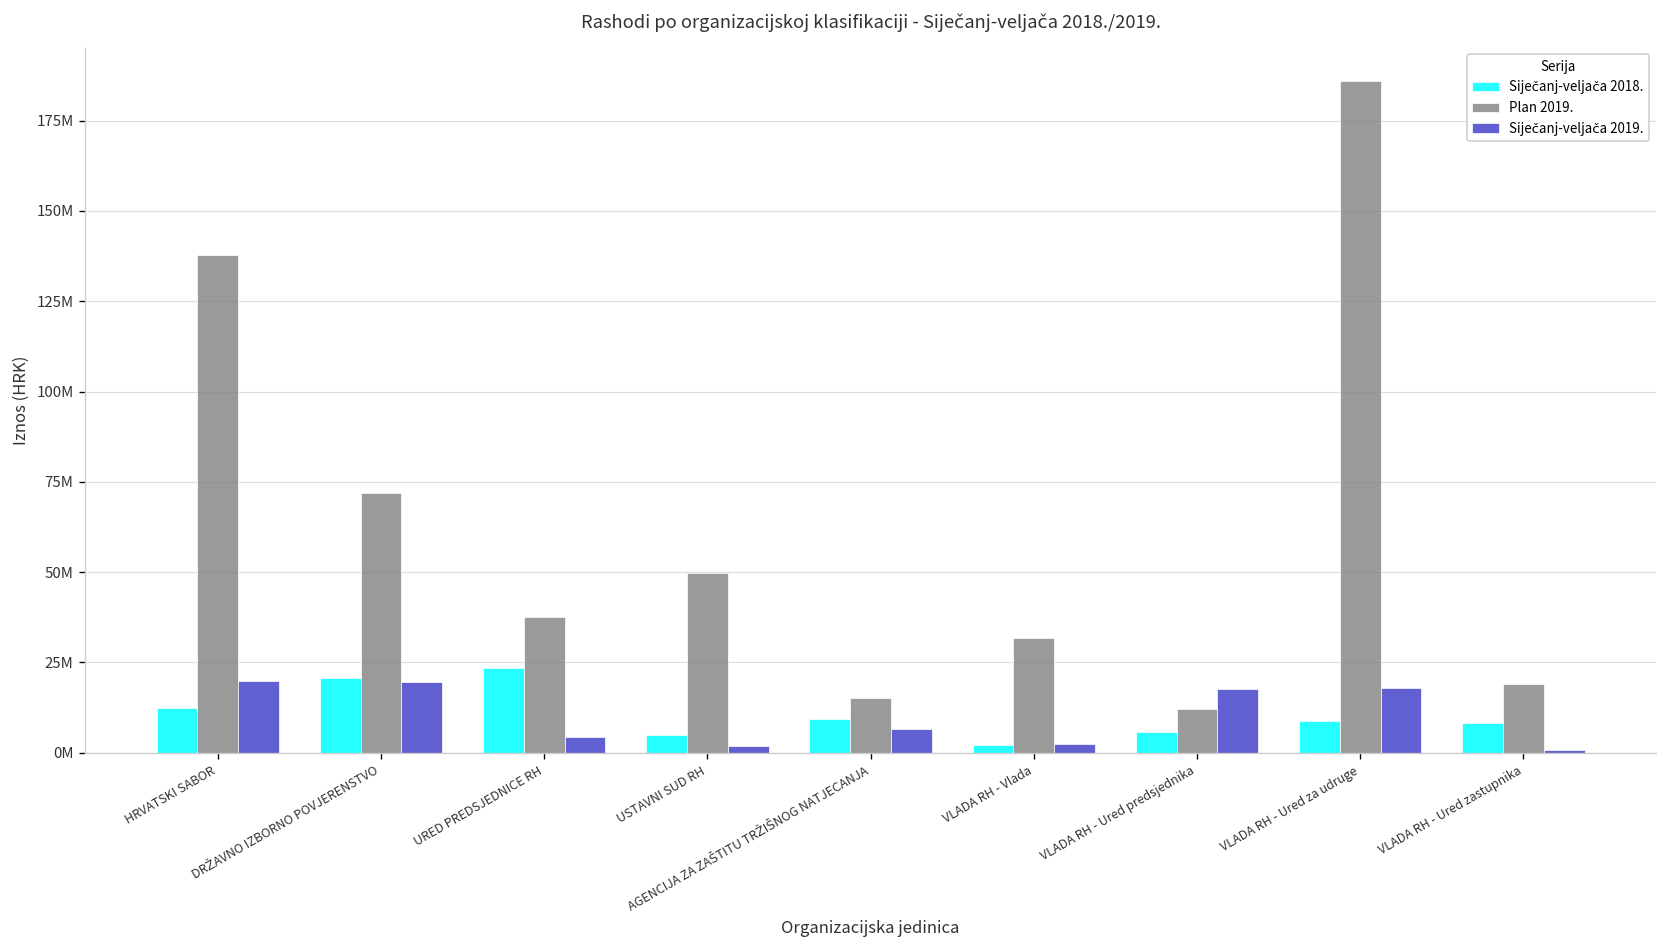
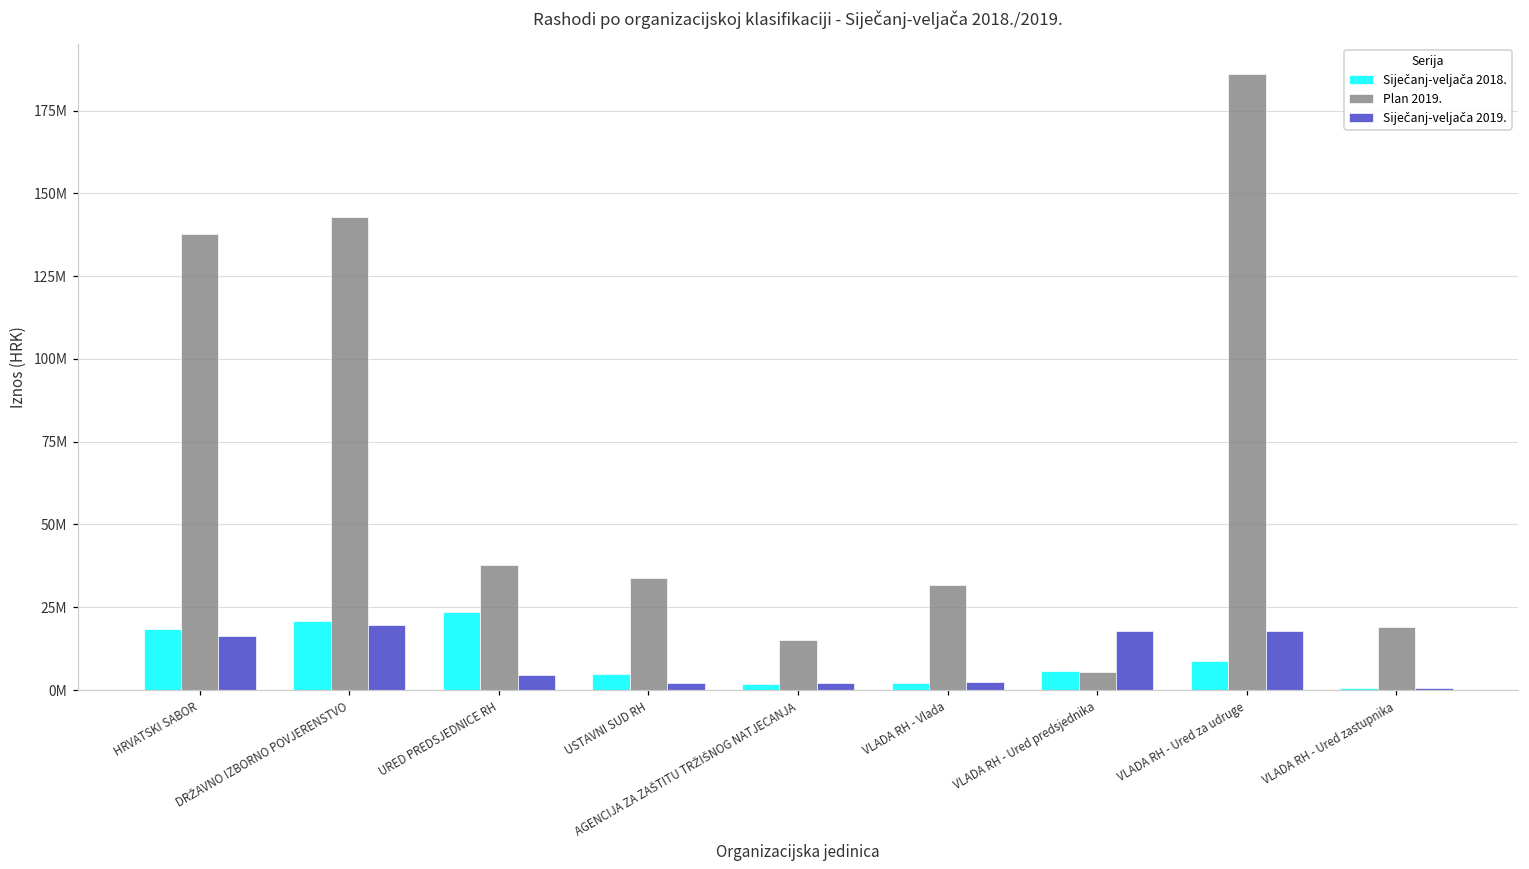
Siječanj-veljača 2018., HRVATSKI SABOR: 12000000 -> 18000000
Siječanj-veljača 2019., HRVATSKI SABOR: 20000000 -> 16000000
Plan 2019., DRŽAVNO IZBORNO POVJERENSTVO: 72000000 -> 143000000
Plan 2019., USTAVNI SUD RH: 50000000 -> 34000000
Siječanj-veljača 2018., AGENCIJA ZA ZAŠTITU TRŽIŠNOG NATJECANJA: 9000000 -> 2000000
Siječanj-veljača 2019., AGENCIJA ZA ZAŠTITU TRŽIŠNOG NATJECANJA: 7000000 -> 2000000
Plan 2019., VLADA RH - Ured predsjednika: 12000000 -> 6000000
Siječanj-veljača 2018., VLADA RH - Ured zastupnika: 8000000 -> 1000000
